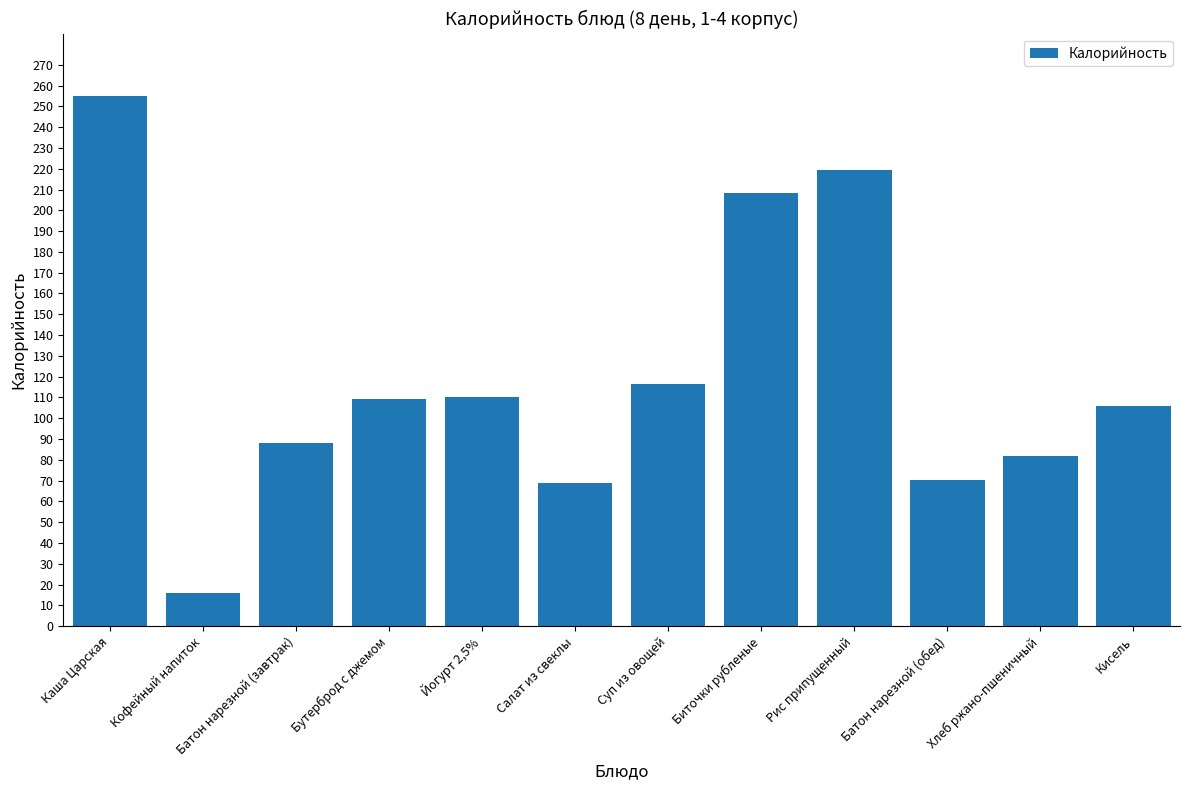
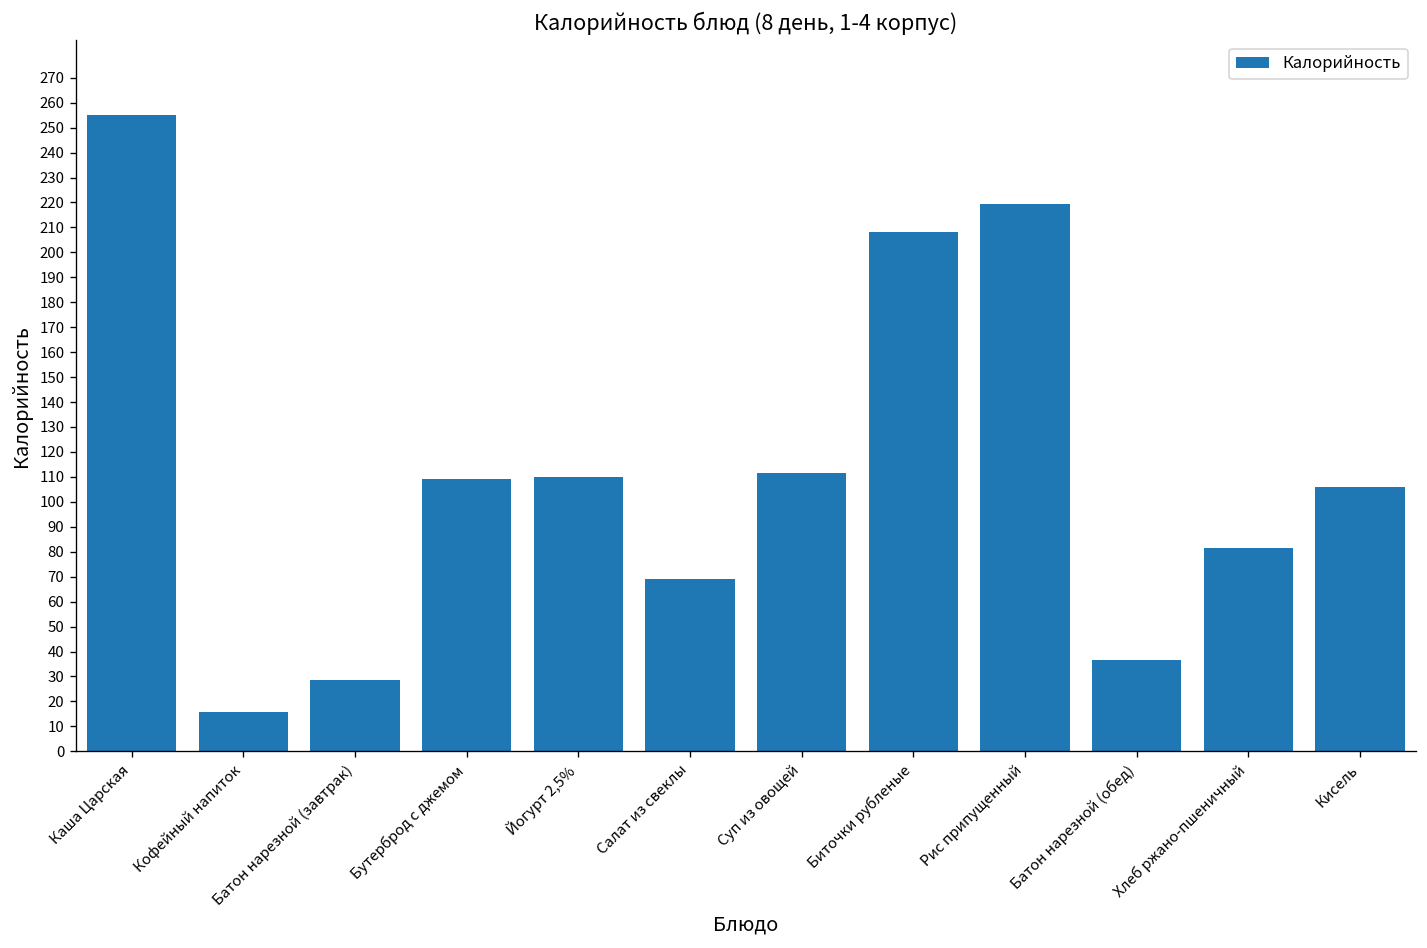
Батон нарезной (завтрак): 88 -> 29
Суп из овощей: 116 -> 112
Батон нарезной (обед): 70 -> 37
